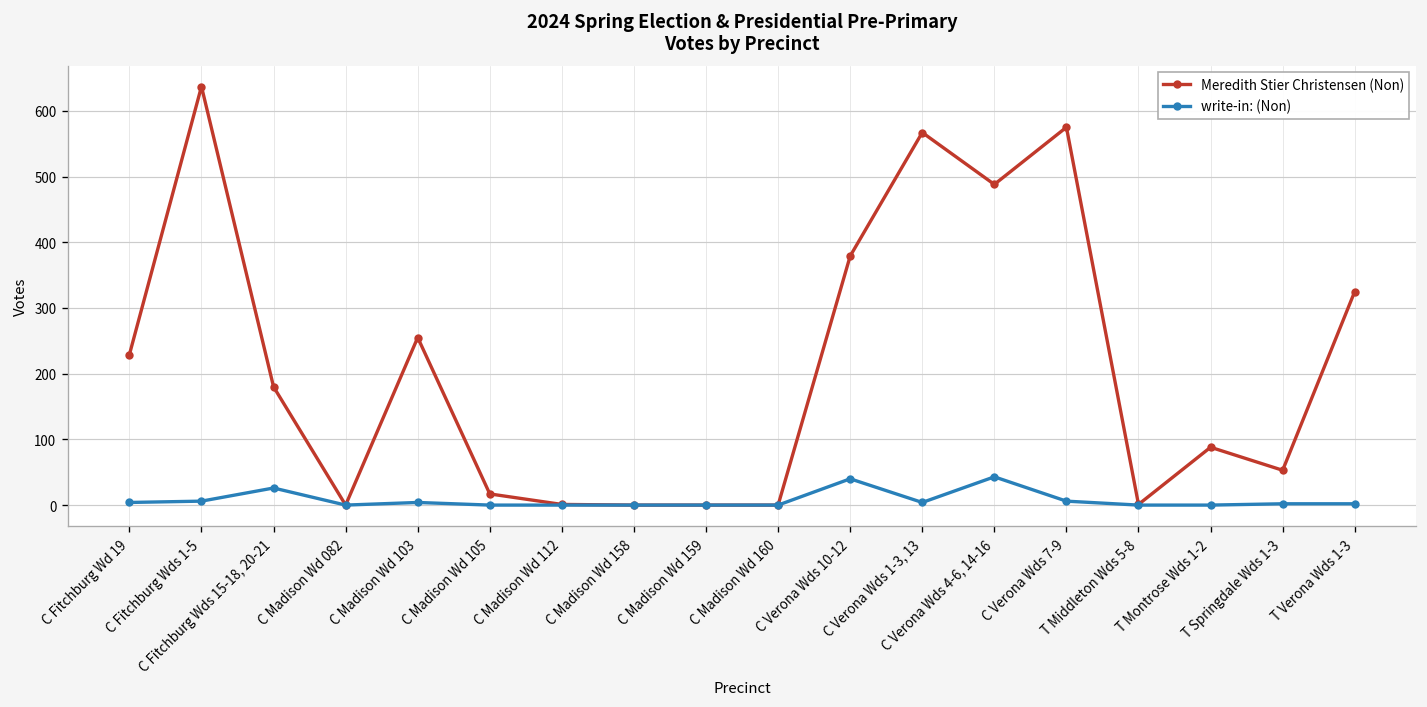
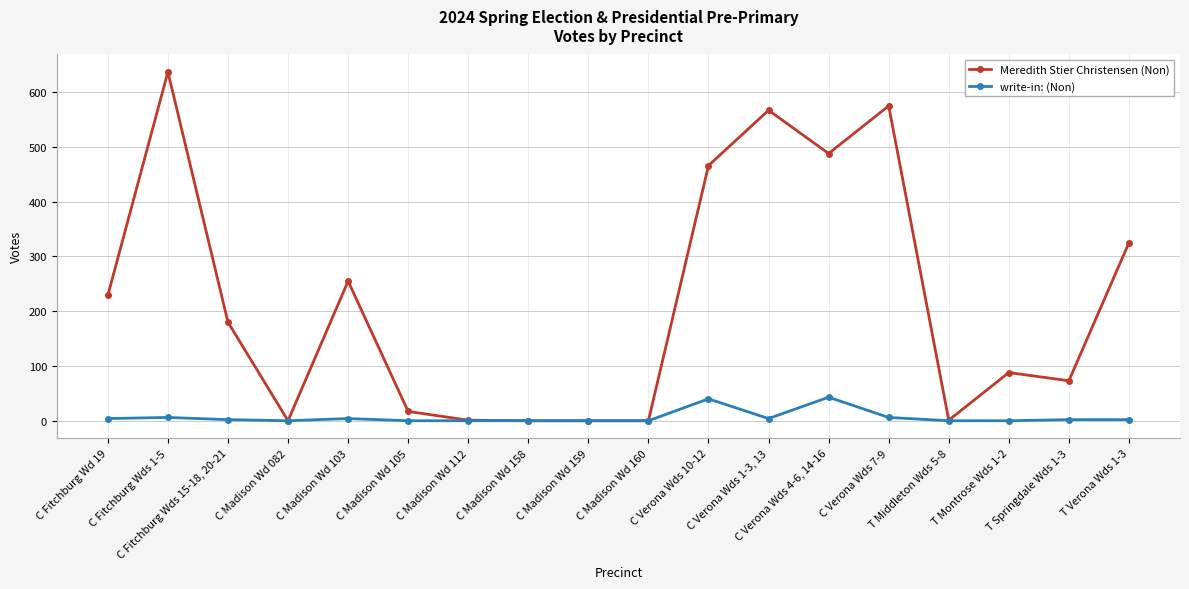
write-in: (Non), C Fitchburg Wds 15-18, 20-21: 30 -> 0
Meredith Stier Christensen (Non), C Verona Wds 10-12: 380 -> 470
Meredith Stier Christensen (Non), T Springdale Wds 1-3: 50 -> 70
